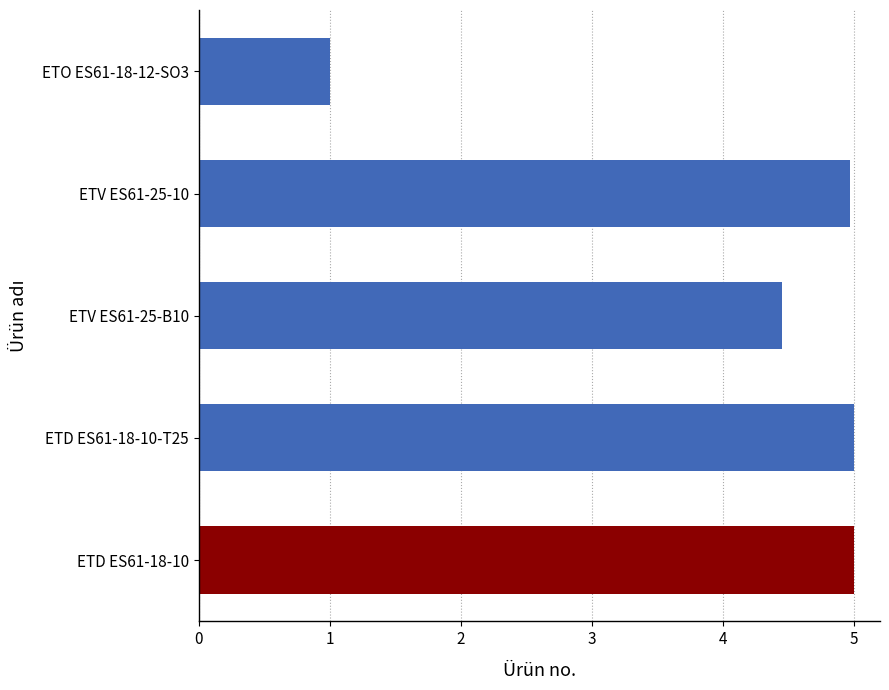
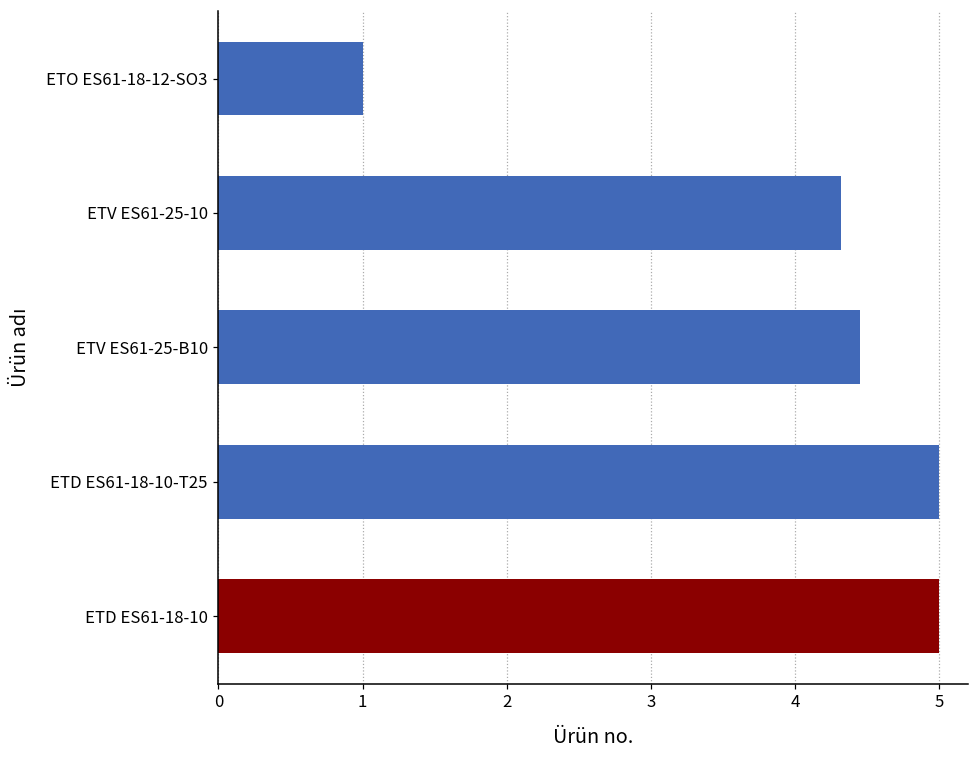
ETV ES61-25-10: 4.97 -> 4.32
